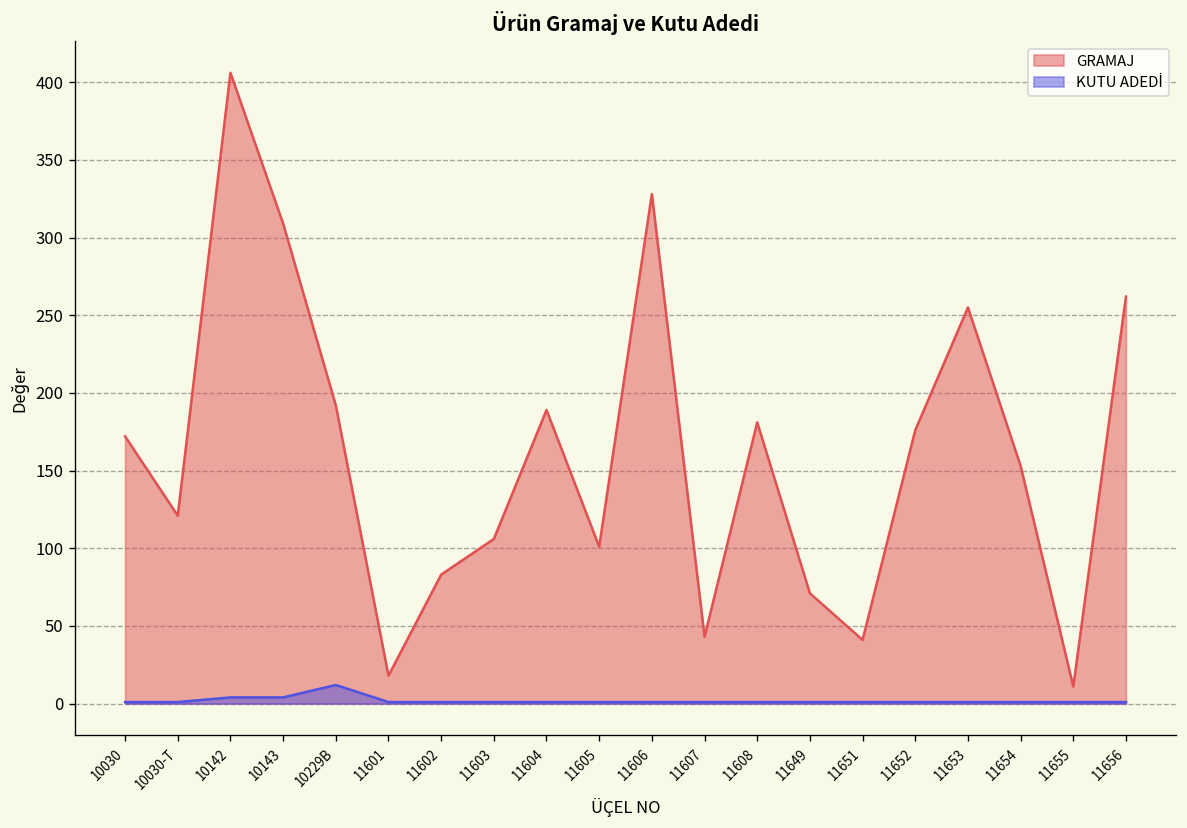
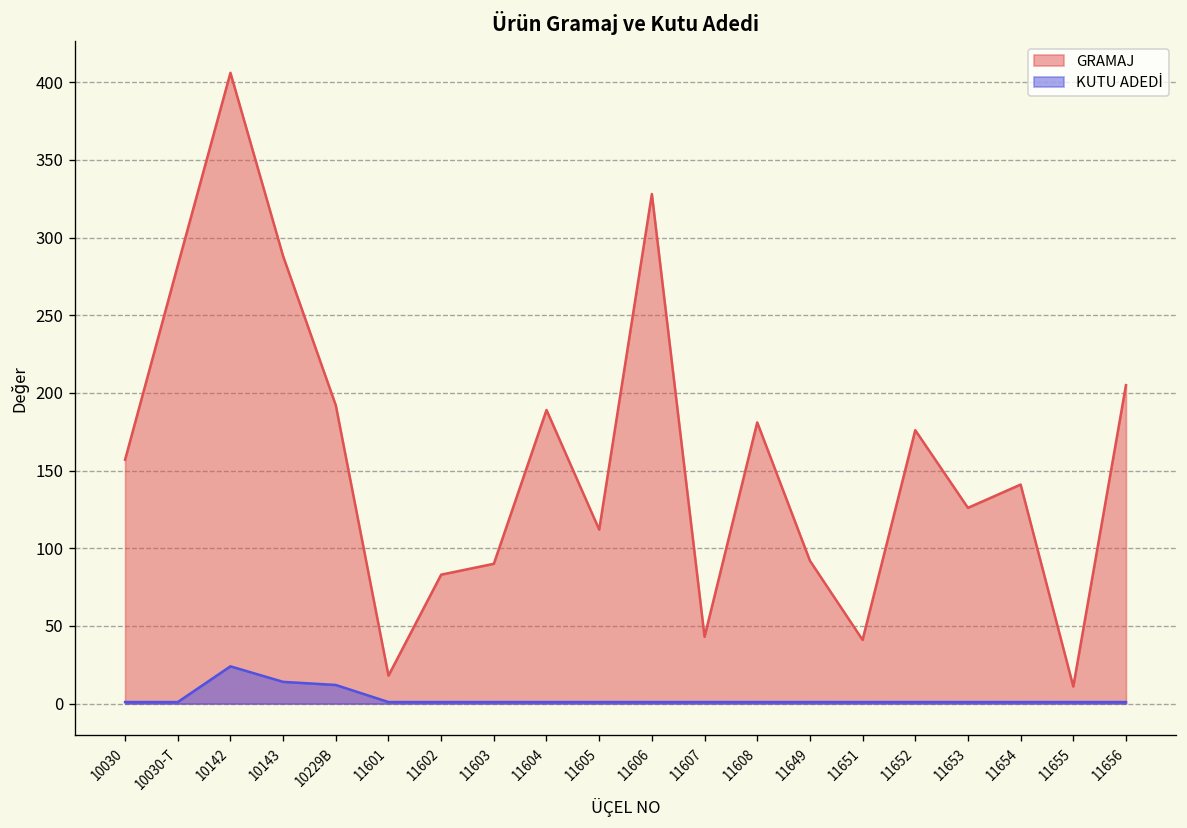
GRAMAJ, 10030: 172 -> 157
GRAMAJ, 10030-T: 121 -> 282
KUTU ADEDİ, 10142: 4 -> 24
GRAMAJ, 10143: 309 -> 288
KUTU ADEDİ, 10143: 4 -> 14
GRAMAJ, 11603: 106 -> 90
GRAMAJ, 11605: 101 -> 112
GRAMAJ, 11649: 71 -> 92
GRAMAJ, 11653: 255 -> 126
GRAMAJ, 11654: 153 -> 141
GRAMAJ, 11656: 262 -> 205
